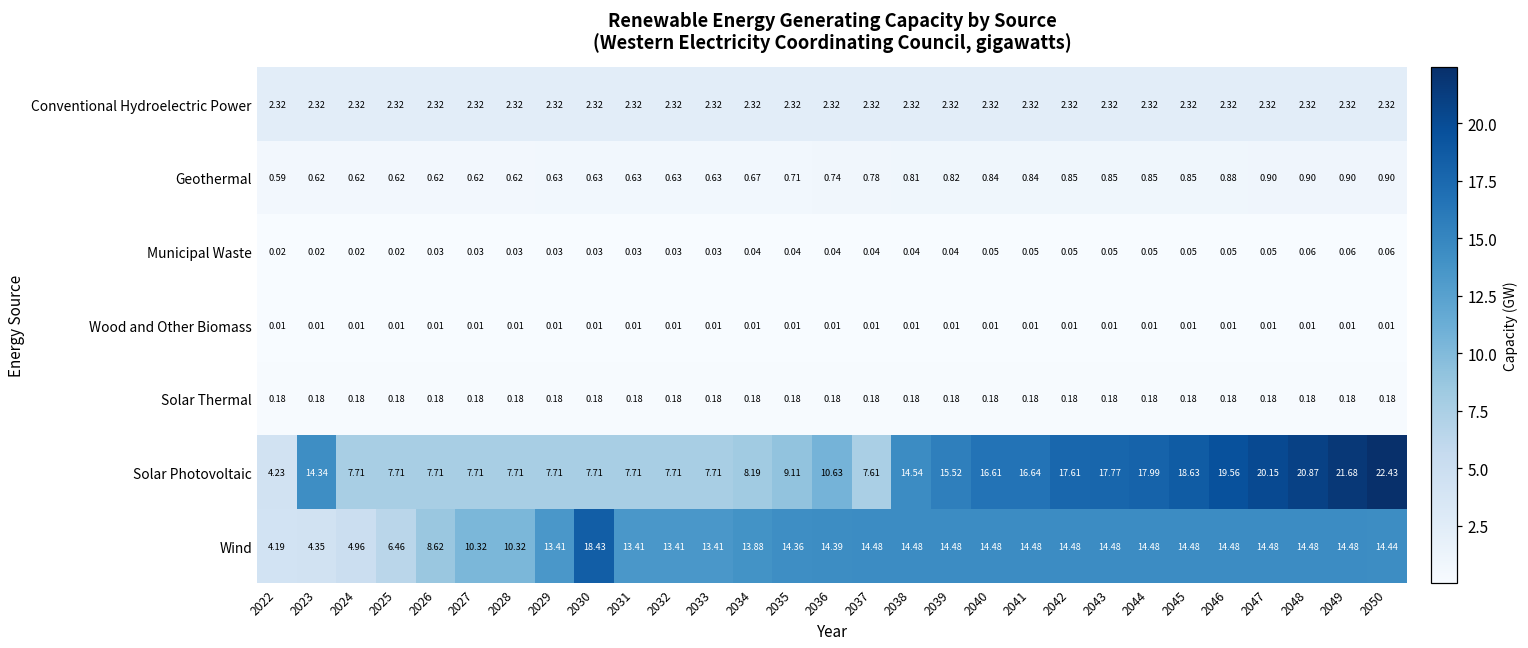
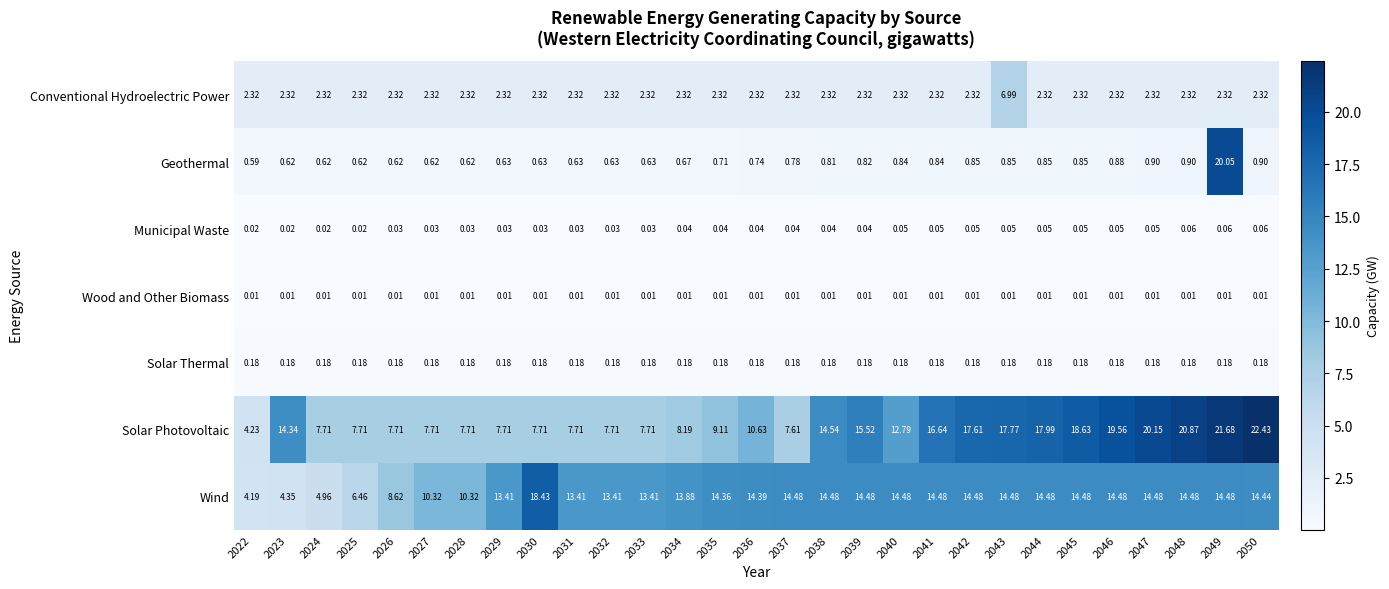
Conventional Hydroelectric Power, 2043: 2.32 -> 6.99
Geothermal, 2049: 0.90 -> 20.05
Solar Photovoltaic, 2040: 16.61 -> 12.79
